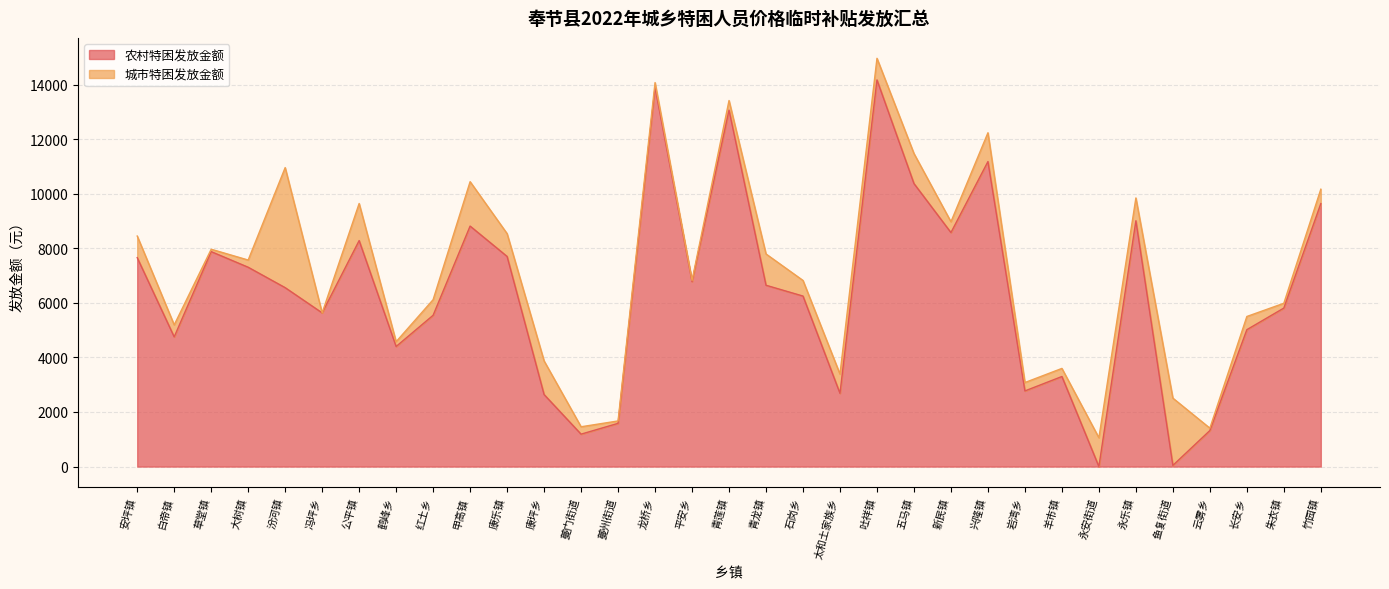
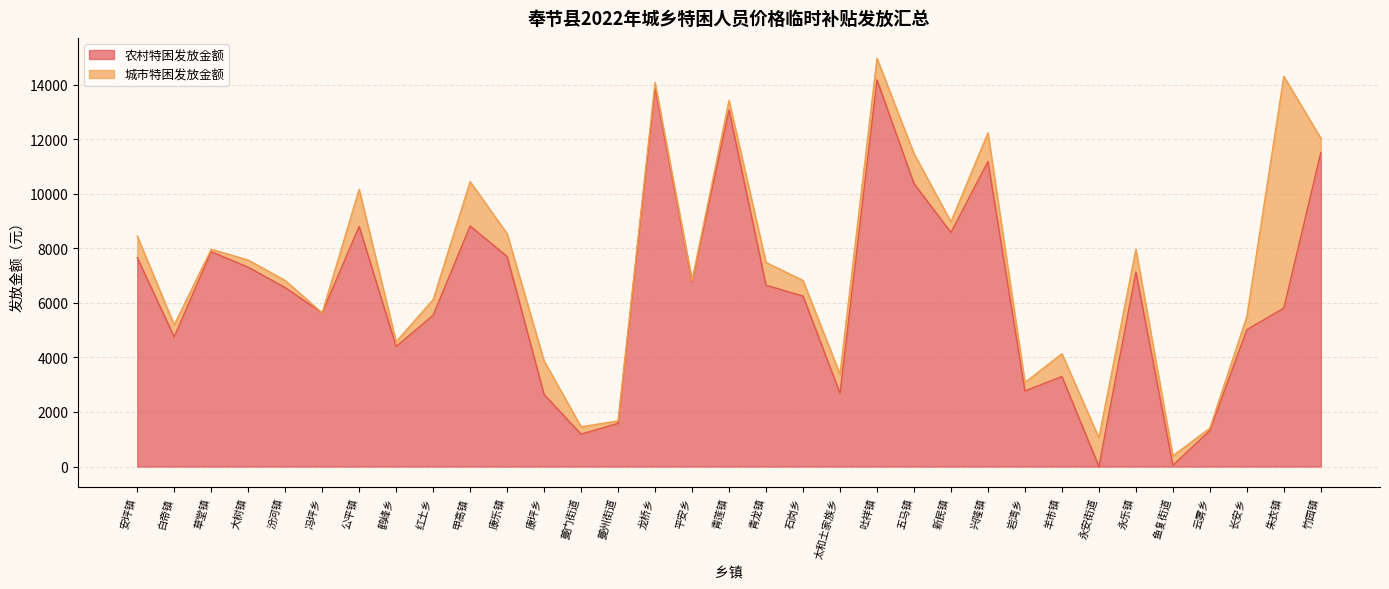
城市特困发放金额, 汾河镇: 4400 -> 300
农村特困发放金额, 公平镇: 8300 -> 8800
城市特困发放金额, 青龙镇: 1100 -> 800
城市特困发放金额, 羊市镇: 300 -> 800
农村特困发放金额, 永乐镇: 9000 -> 7100
城市特困发放金额, 鱼复街道: 2500 -> 400
城市特困发放金额, 朱衣镇: 200 -> 8500
农村特困发放金额, 竹园镇: 9600 -> 11500
